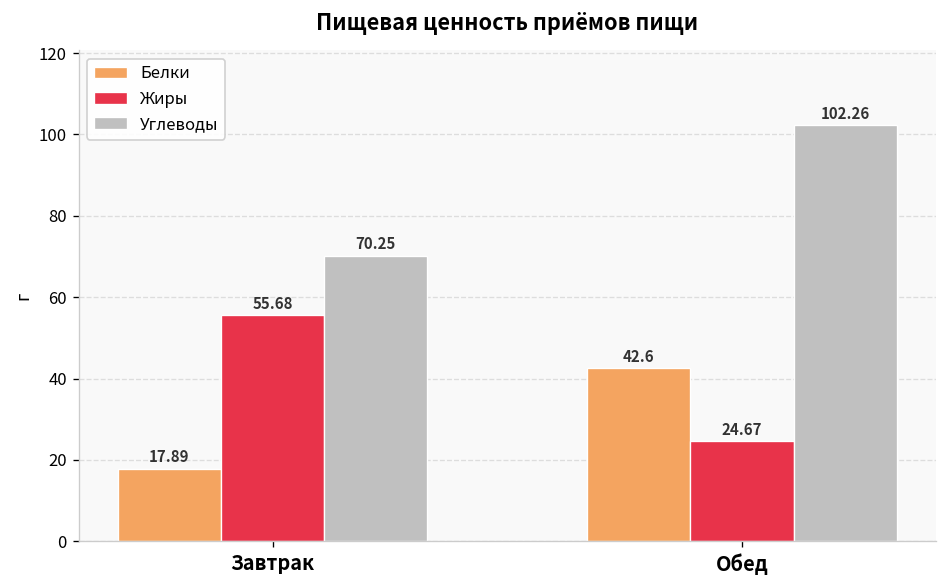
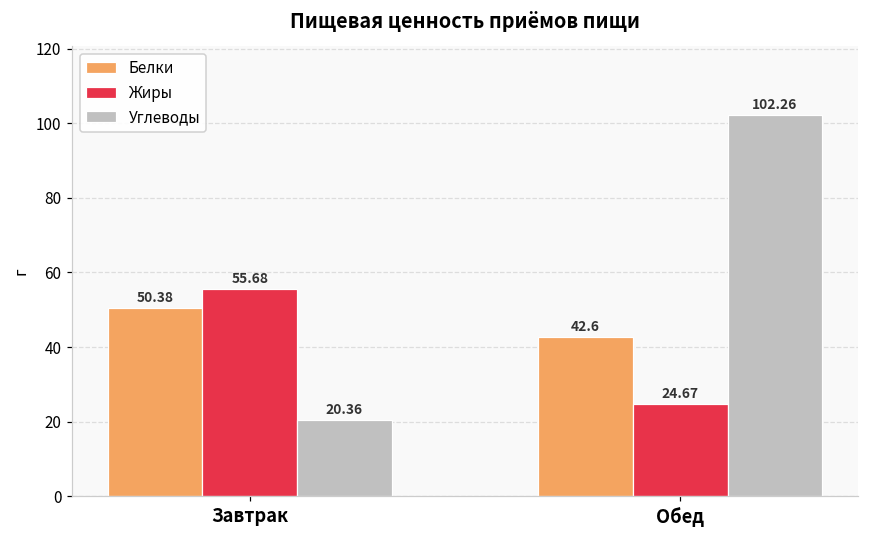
Белки, Завтрак: 17.89 -> 50.38
Углеводы, Завтрак: 70.25 -> 20.36
